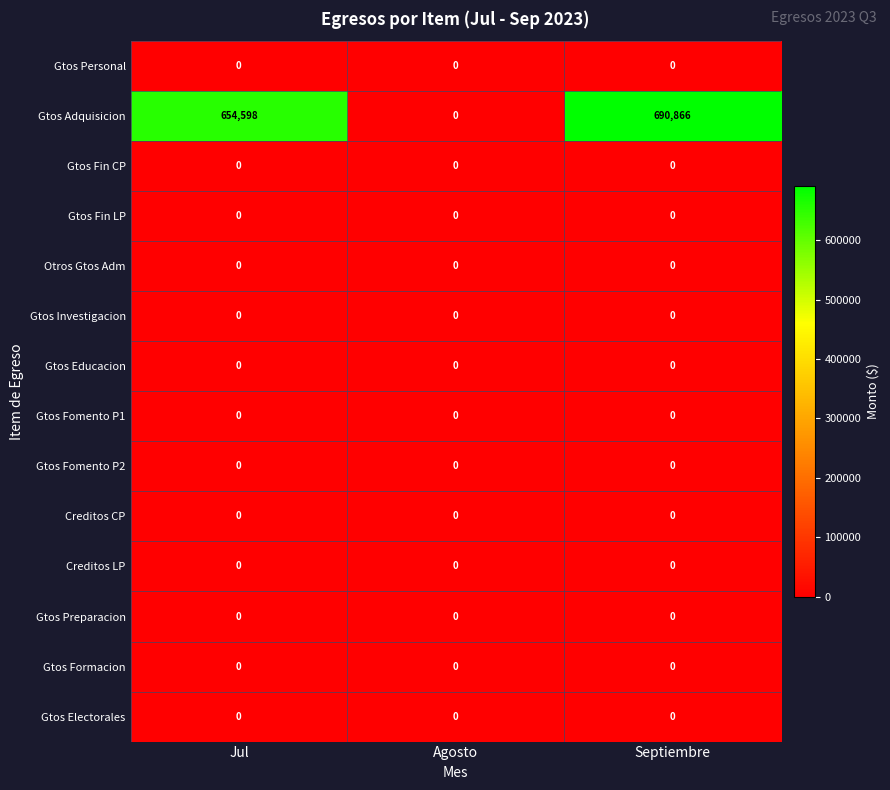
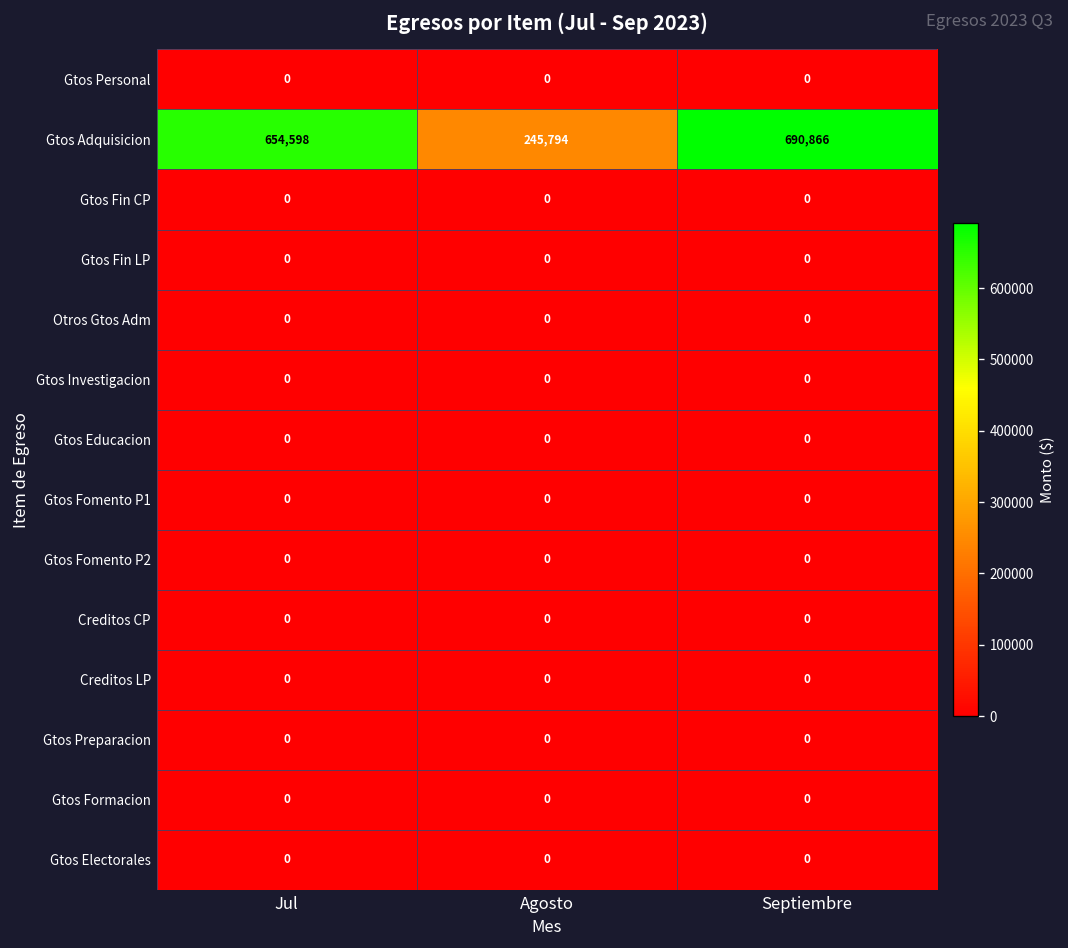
Gtos Adquisicion, Agosto: 0 -> 245,794
